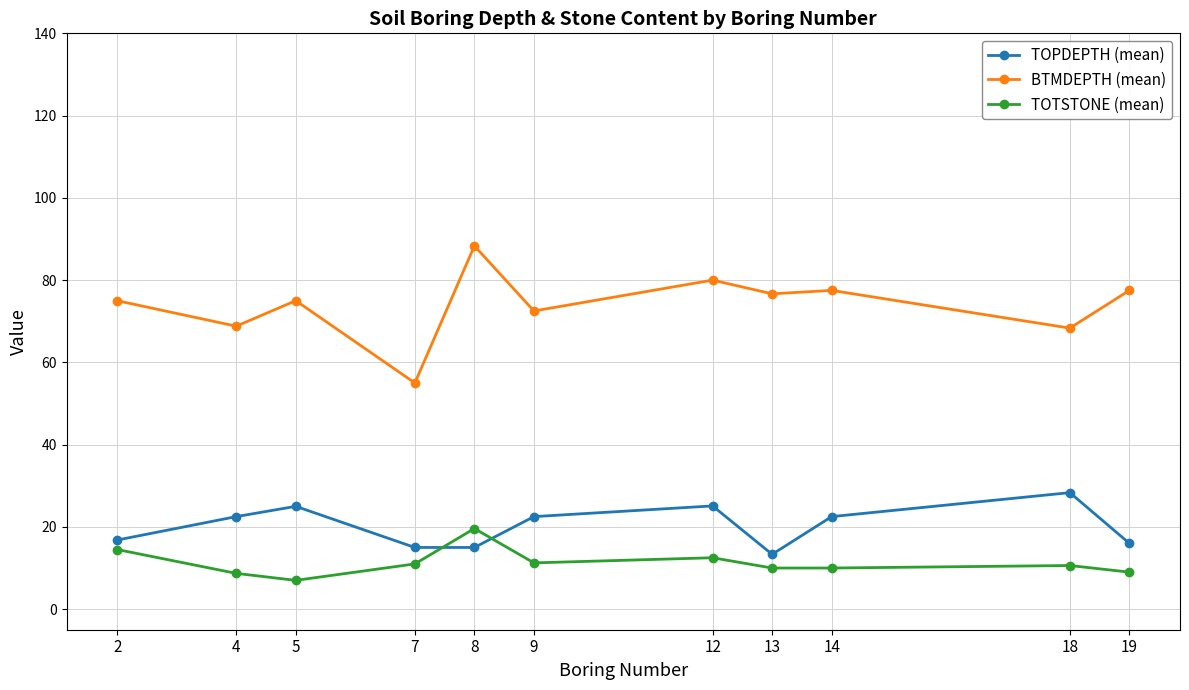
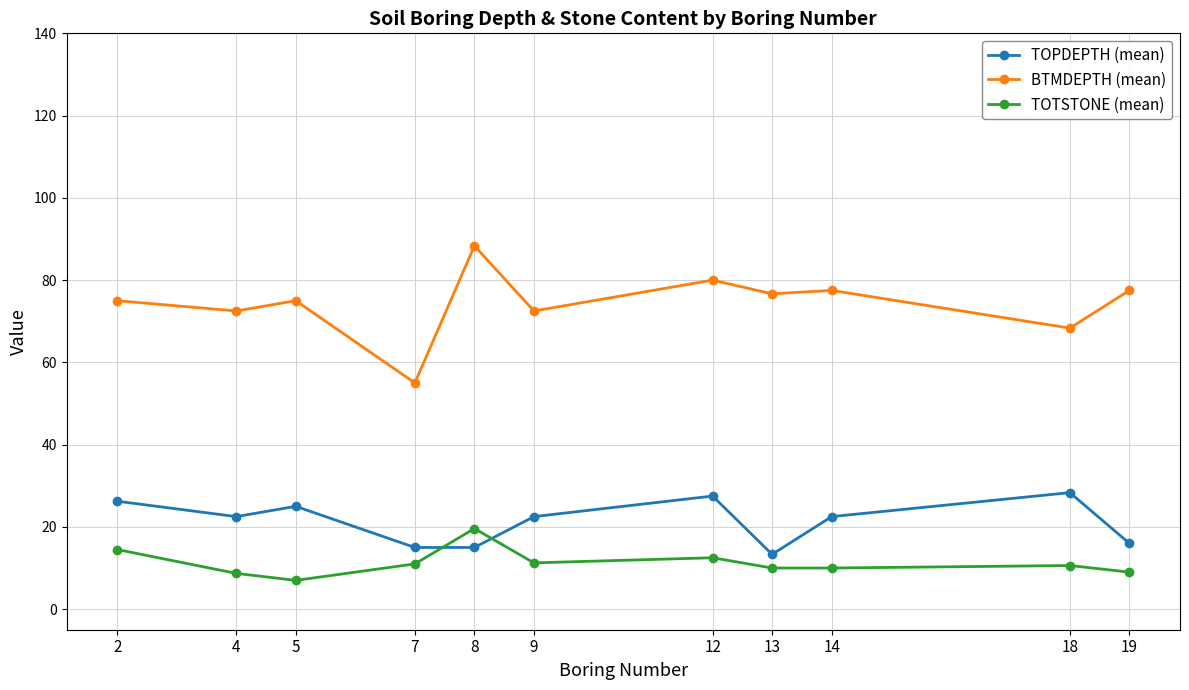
TOPDEPTH (mean), 2: 17 -> 26
BTMDEPTH (mean), 4: 69 -> 73
TOPDEPTH (mean), 12: 25 -> 28
